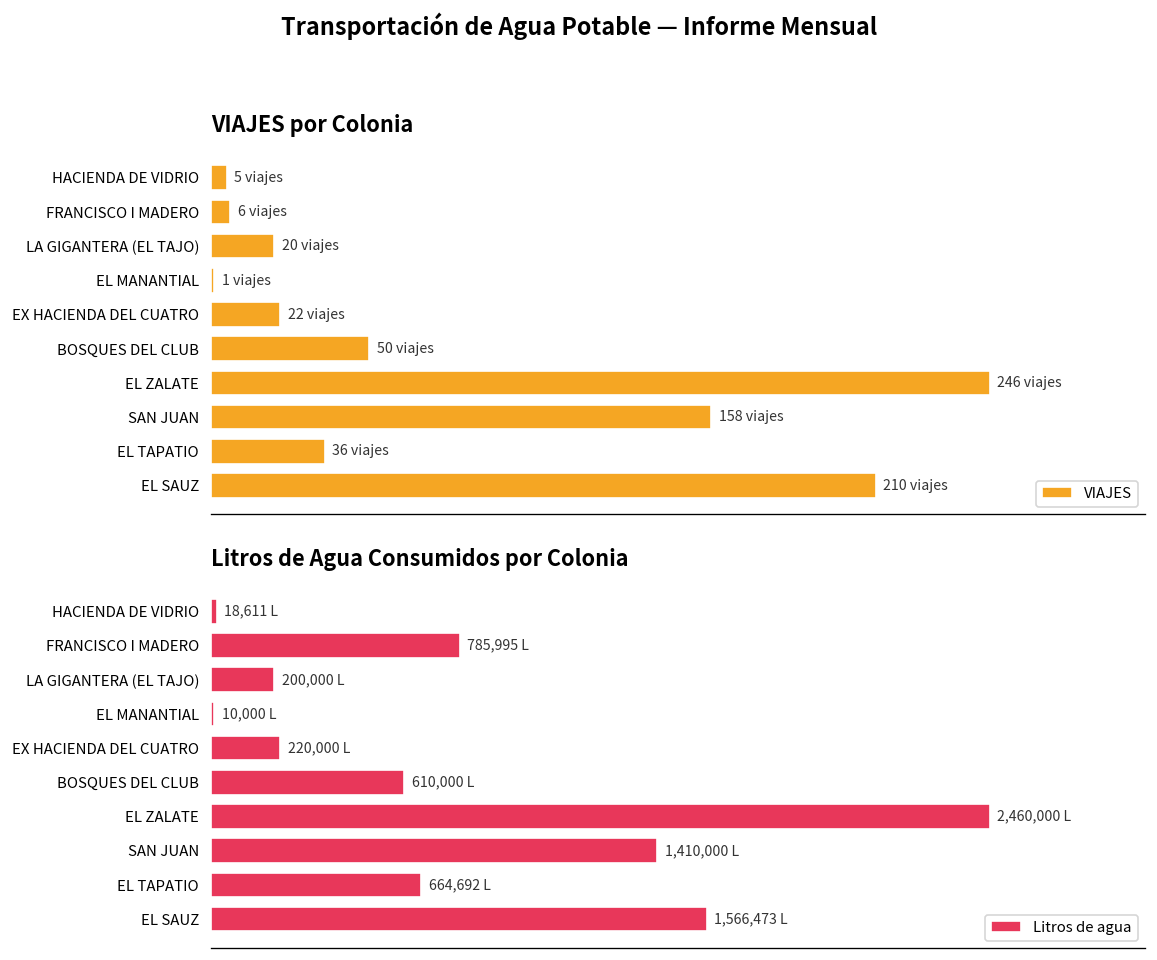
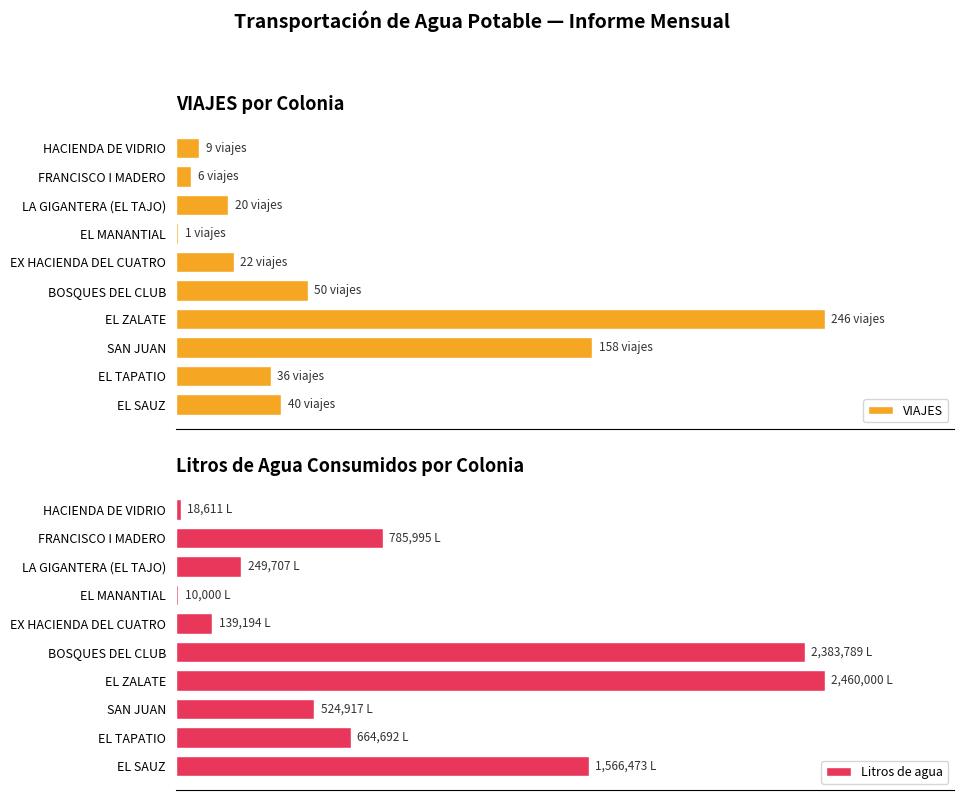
VIAJES por Colonia, HACIENDA DE VIDRIO: 5 -> 9
VIAJES por Colonia, EL SAUZ: 210 -> 40
Litros de Agua Consumidos por Colonia, LA GIGANTERA (EL TAJO): 200,000 -> 249,707
Litros de Agua Consumidos por Colonia, EX HACIENDA DEL CUATRO: 220,000 -> 139,194
Litros de Agua Consumidos por Colonia, BOSQUES DEL CLUB: 610,000 -> 2,383,789
Litros de Agua Consumidos por Colonia, SAN JUAN: 1,410,000 -> 524,917
